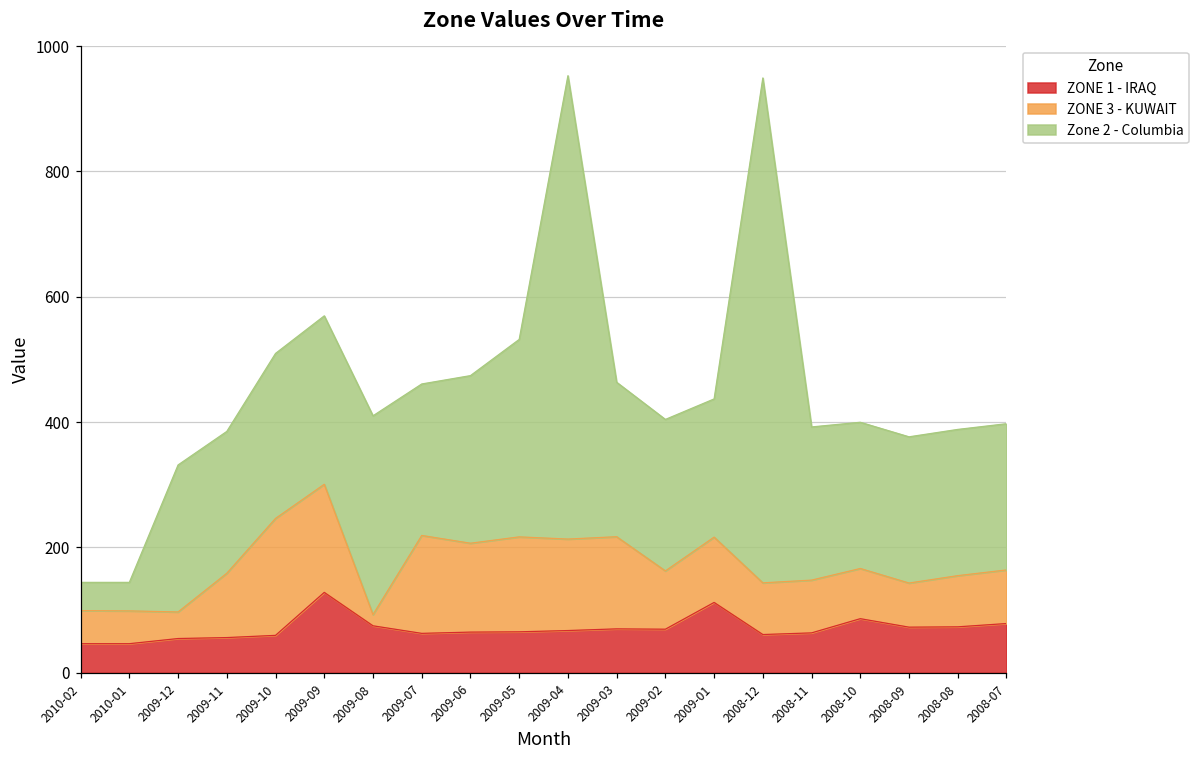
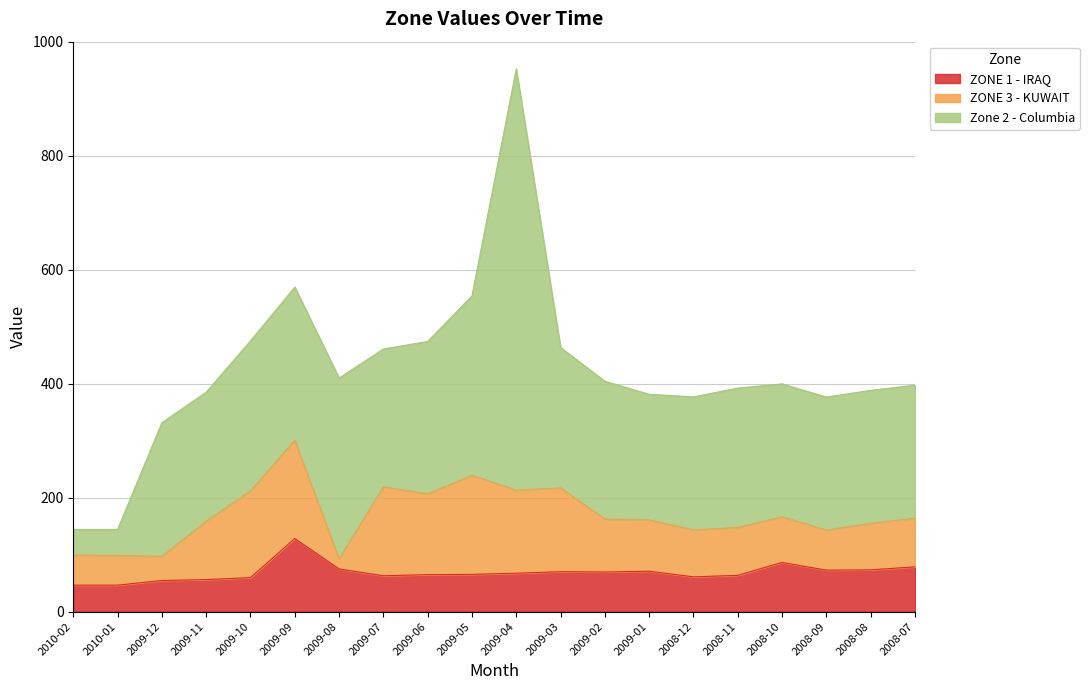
ZONE 3 - KUWAIT, 2009-10: 190 -> 150
ZONE 3 - KUWAIT, 2009-05: 150 -> 170
ZONE 1 - IRAQ, 2009-01: 110 -> 70
ZONE 3 - KUWAIT, 2009-01: 100 -> 90
Zone 2 - Columbia, 2008-12: 810 -> 230
